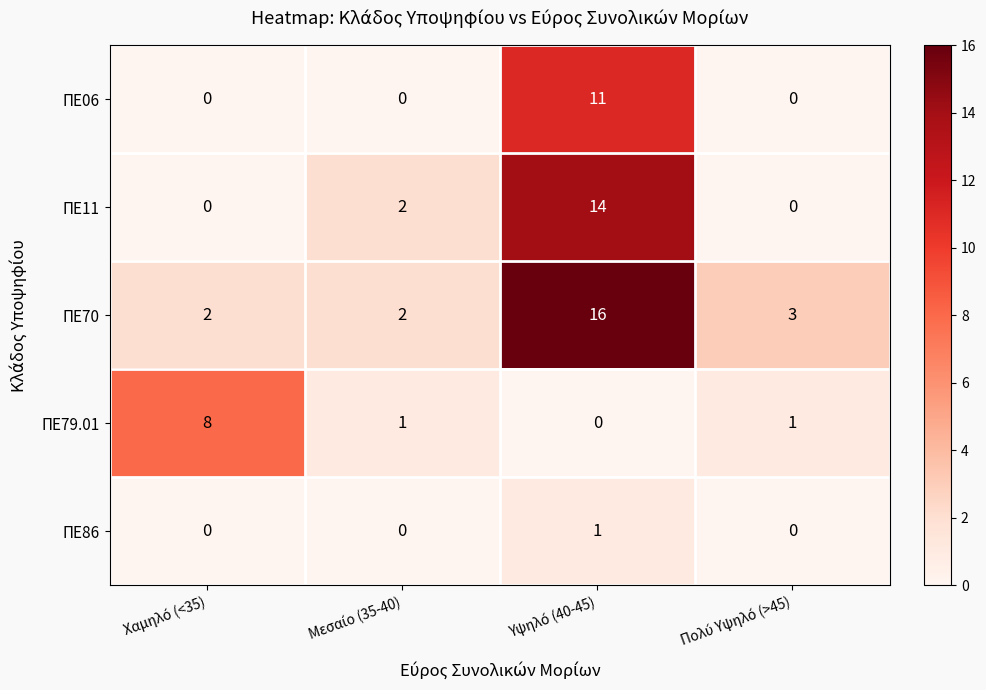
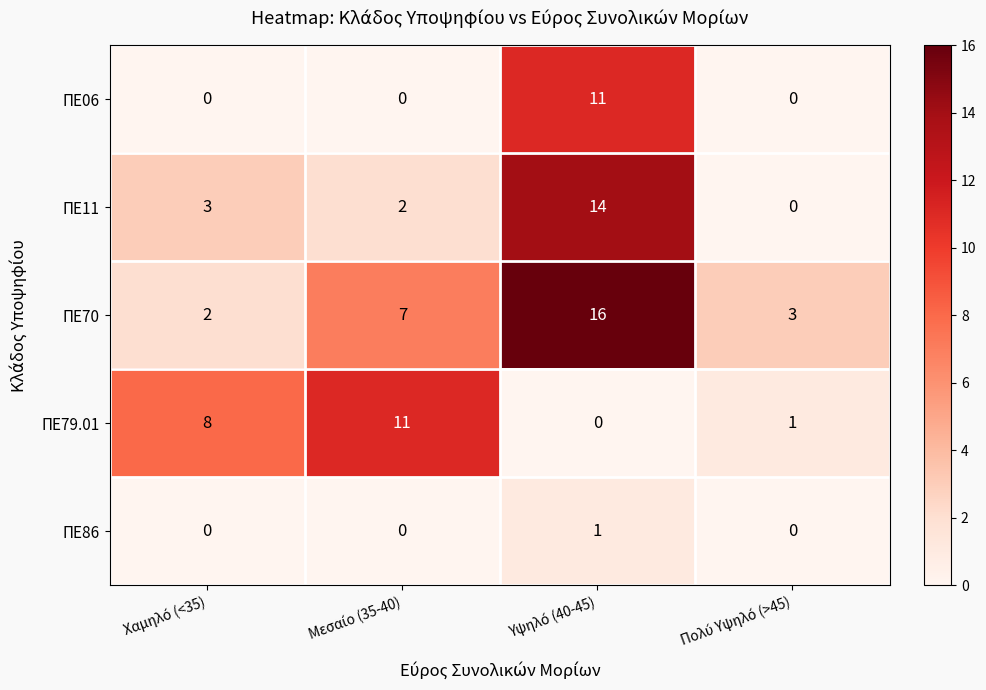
ΠΕ11, Χαμηλό (<35): 0 -> 3
ΠΕ70, Μεσαίο (35-40): 2 -> 7
ΠΕ79.01, Μεσαίο (35-40): 1 -> 11
